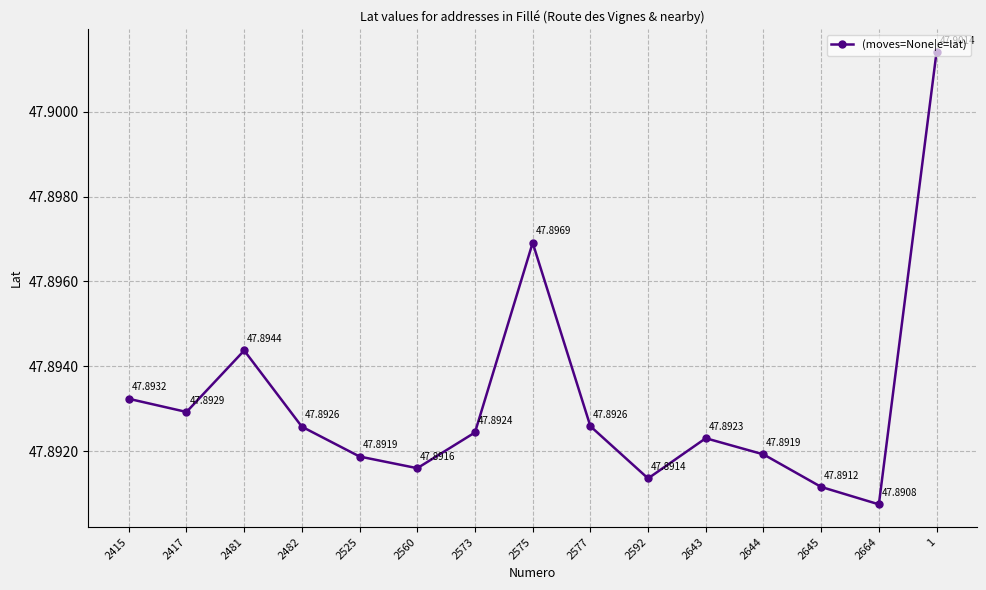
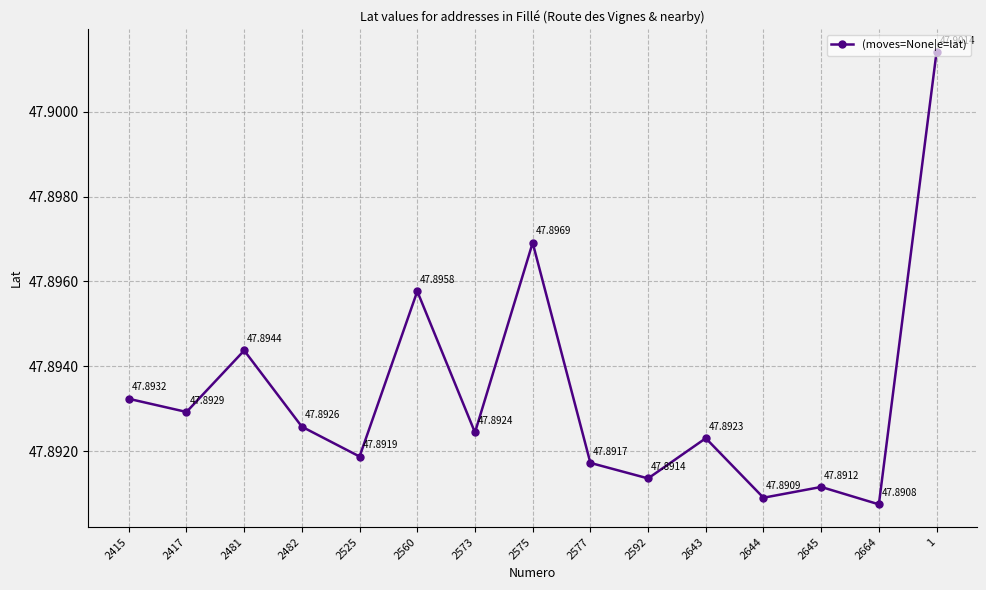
2560: 47.8916 -> 47.8958
2577: 47.8926 -> 47.8917
2644: 47.8919 -> 47.8909
